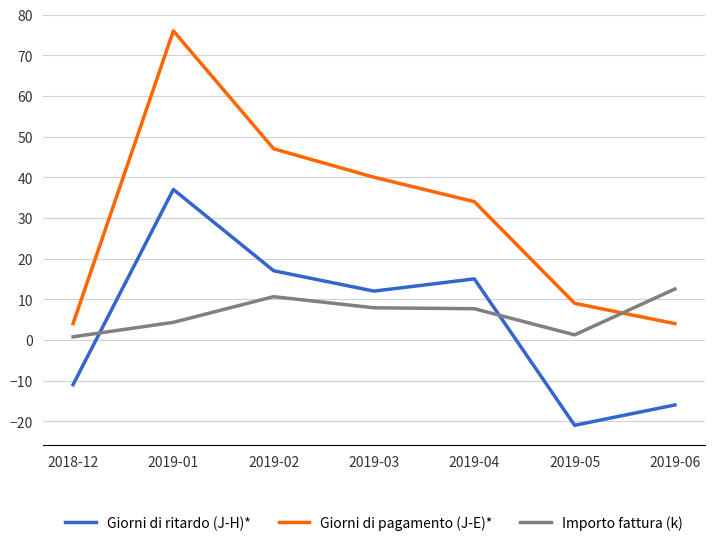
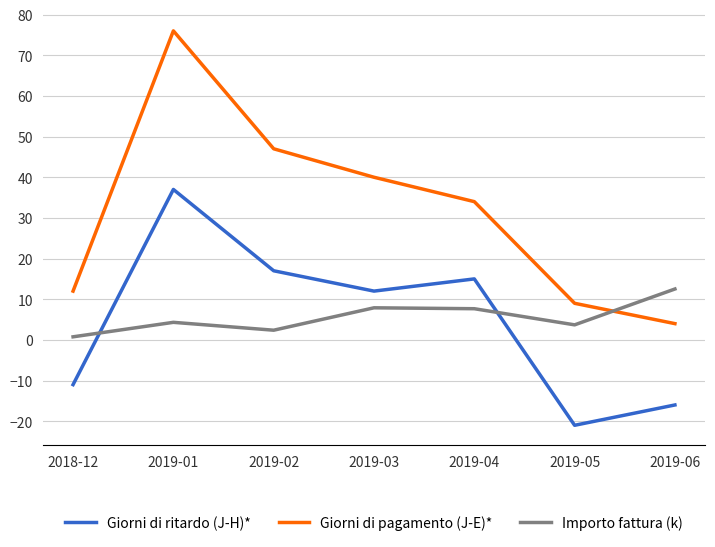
Giorni di pagamento (J-E)*, 2018-12: 4 -> 12
Importo fattura (k), 2019-02: 11 -> 2
Importo fattura (k), 2019-05: 1 -> 4
